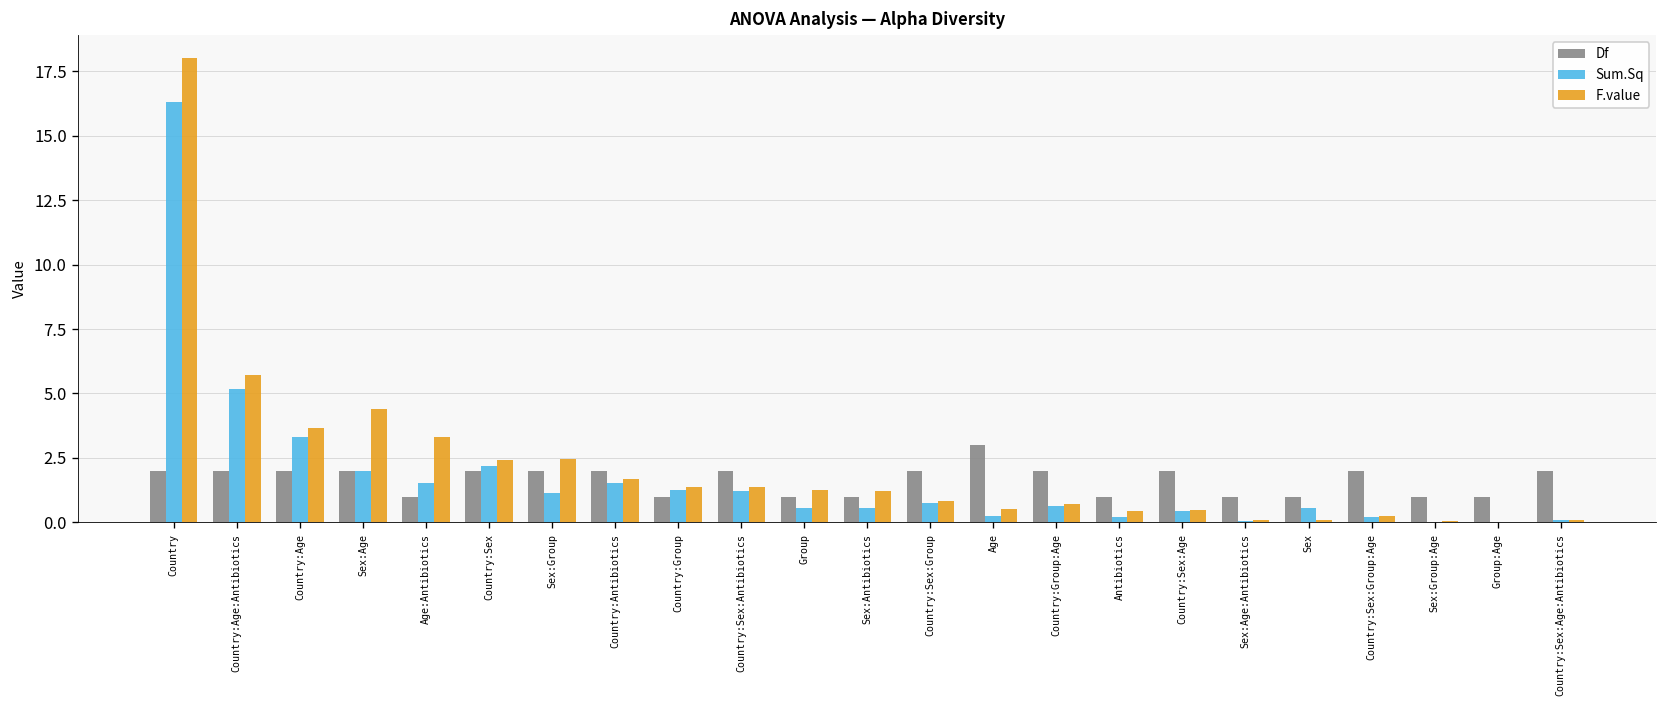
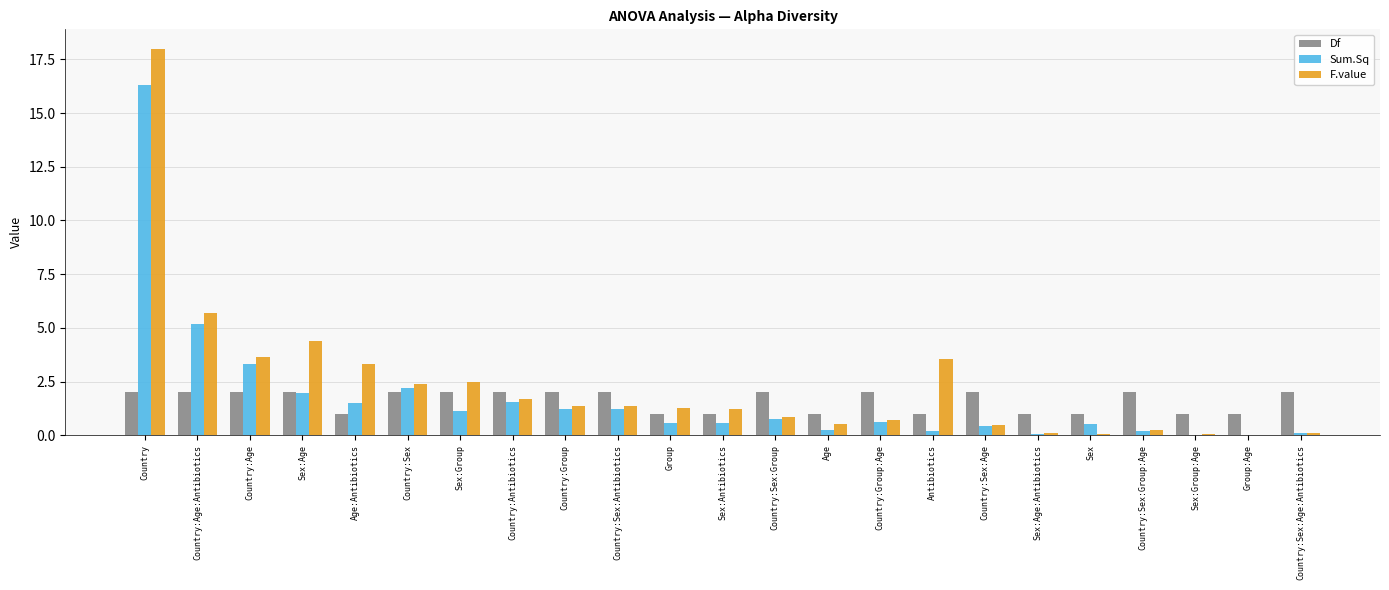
Df, Country:Group: 1 -> 2
Df, Age: 3 -> 1
F.value, Antibiotics: 0.4 -> 3.5
